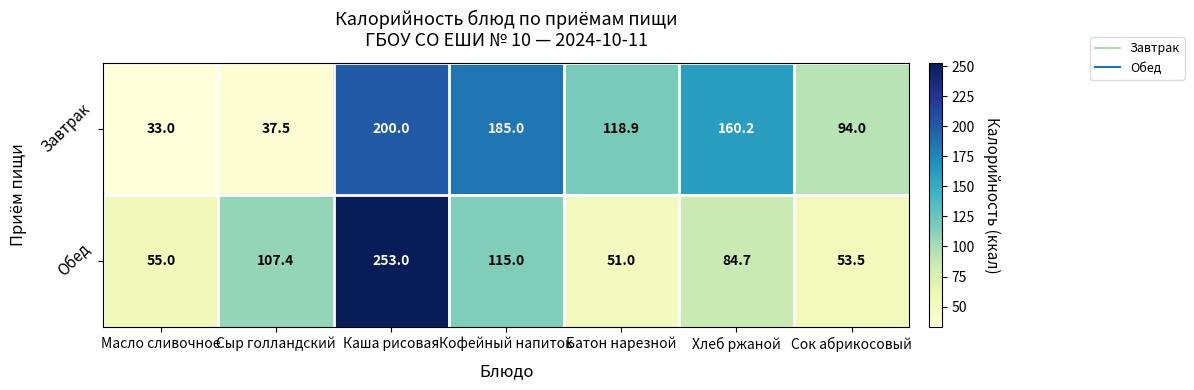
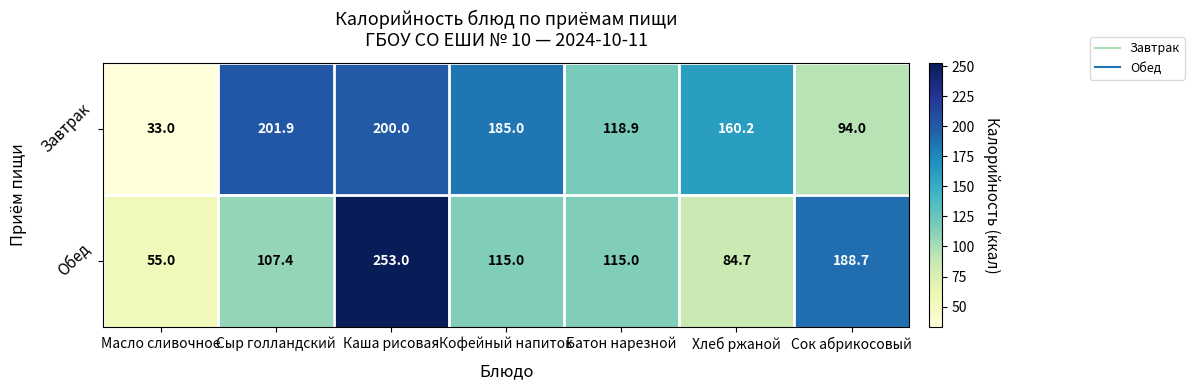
Завтрак, Сыр голландский: 37.5 -> 201.9
Обед, Батон нарезной: 51.0 -> 115.0
Обед, Сок абрикосовый: 53.5 -> 188.7
